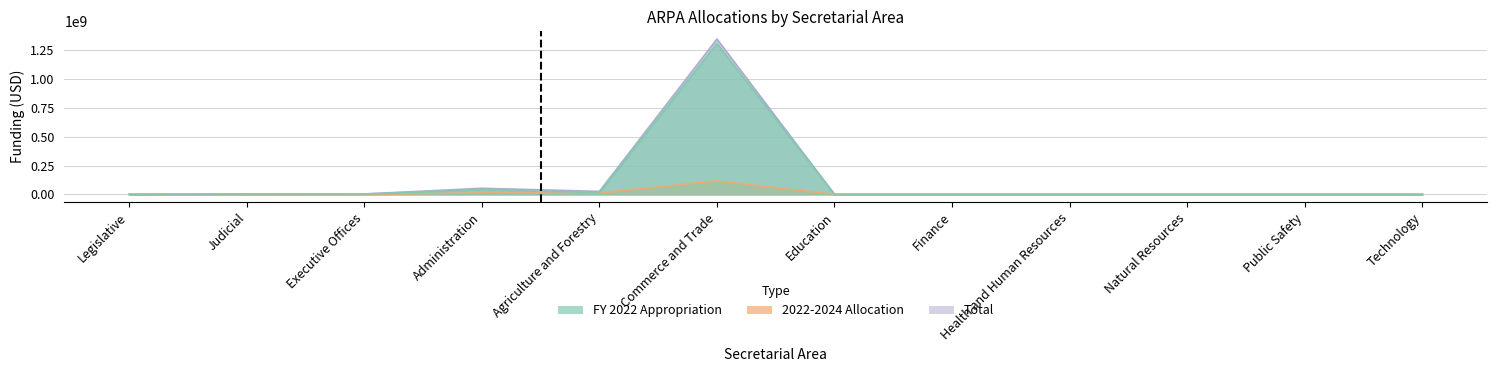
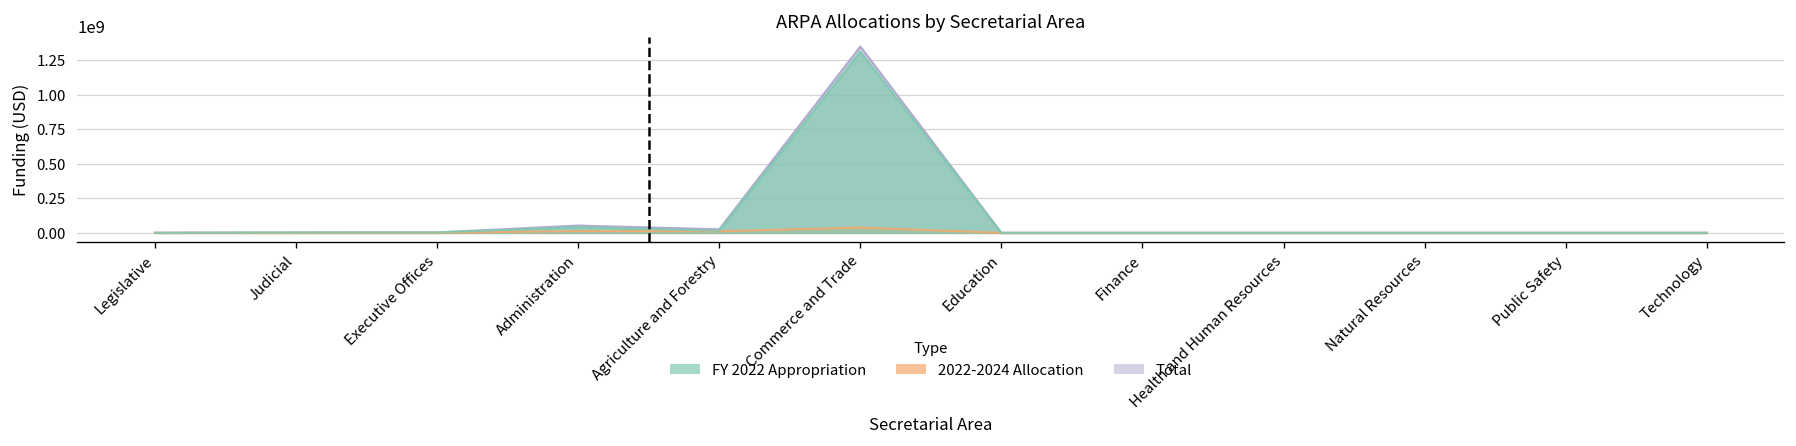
2022-2024 Allocation, Commerce and Trade: 120000000 -> 40000000
